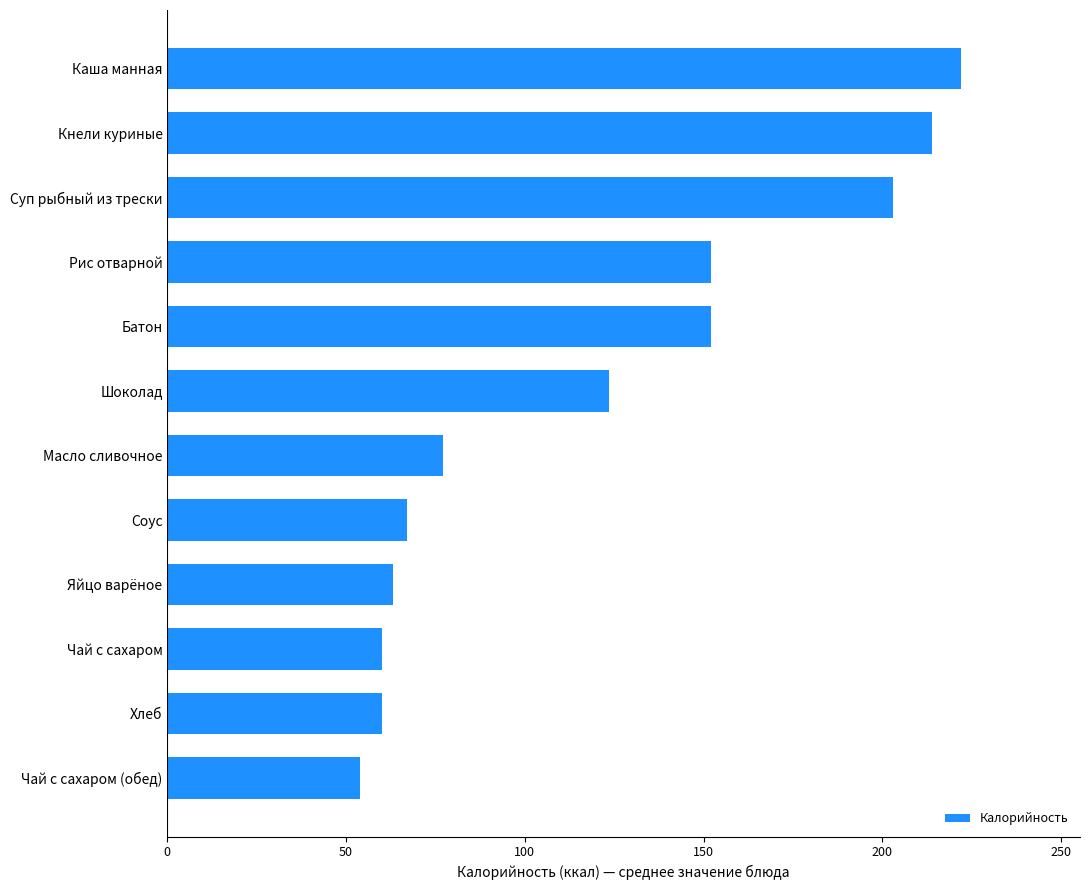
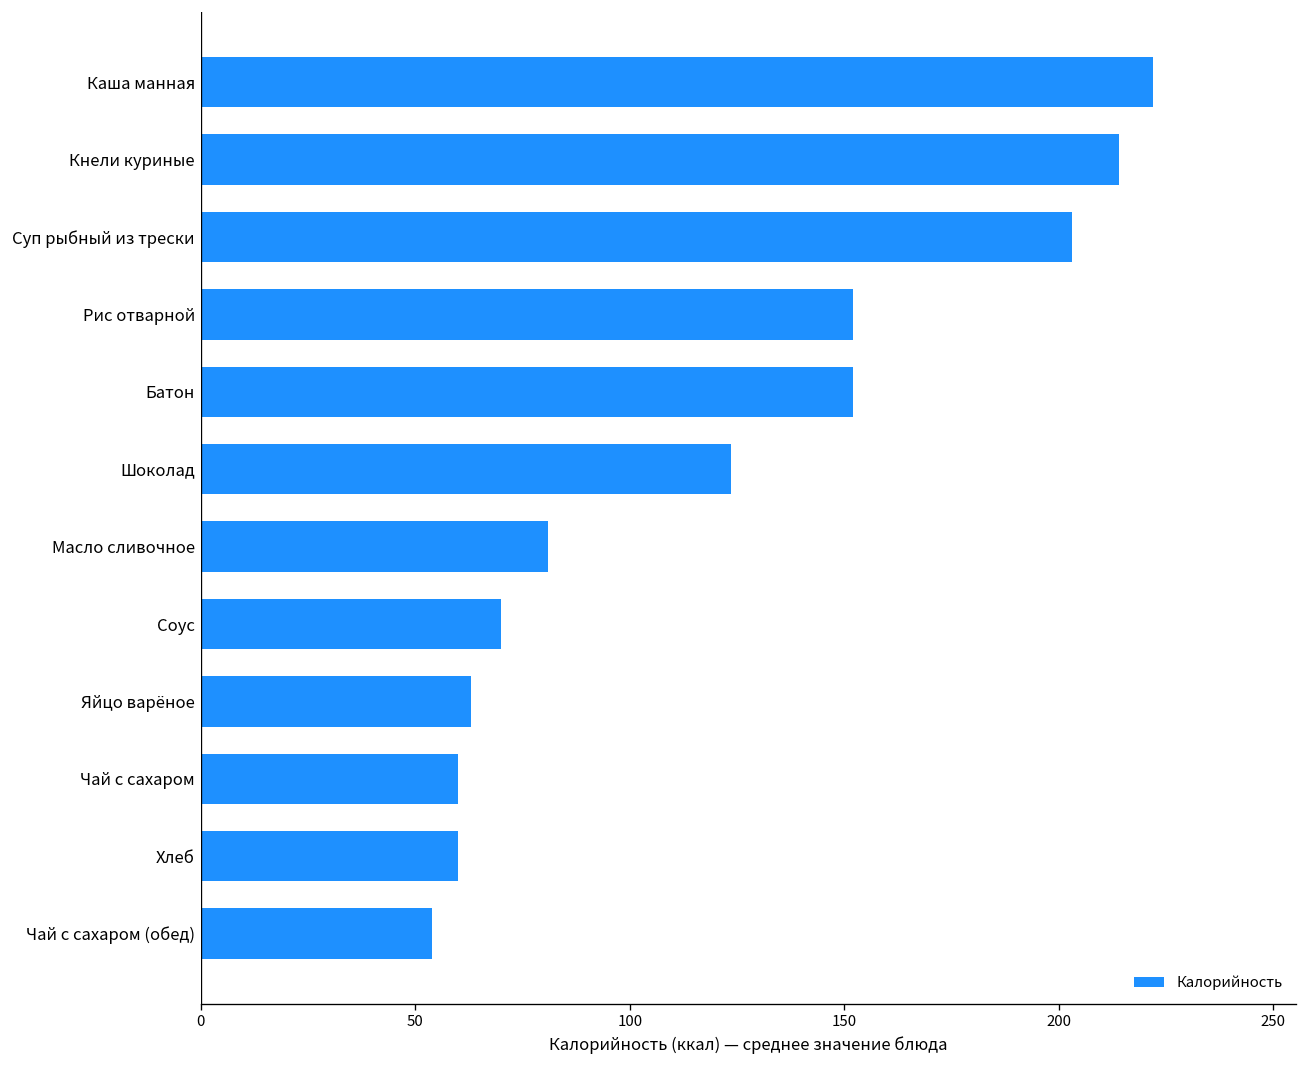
Масло сливочное: 77 -> 81
Соус: 67 -> 70
